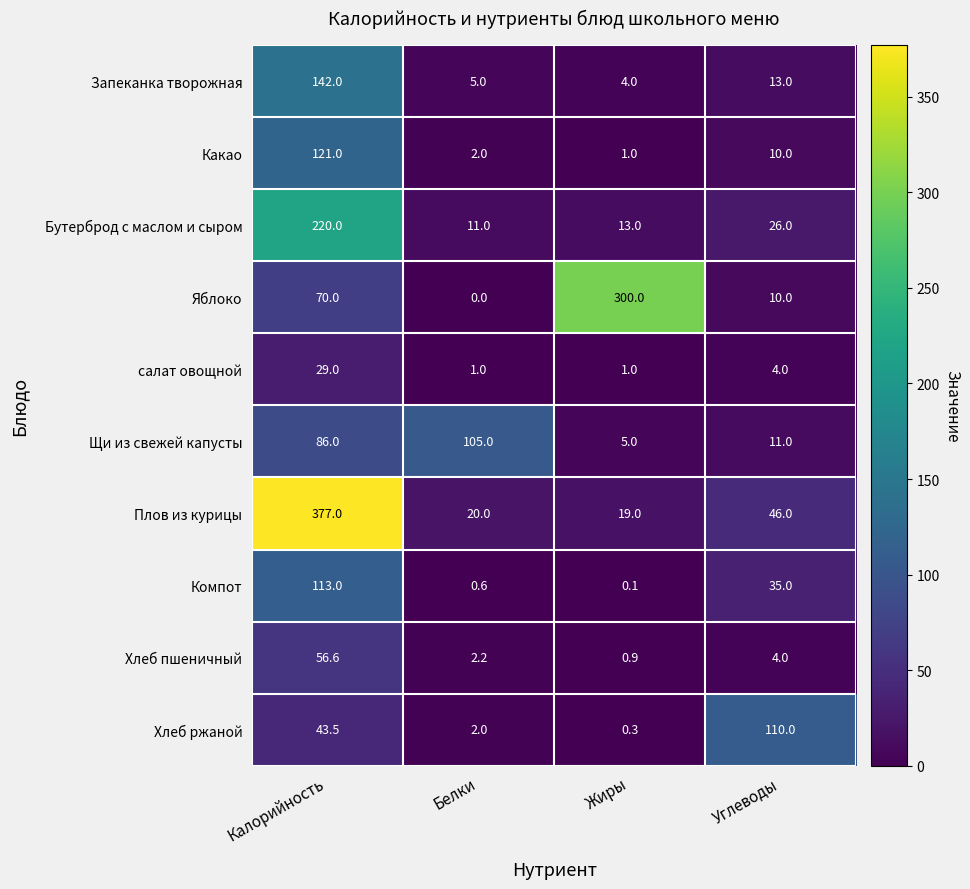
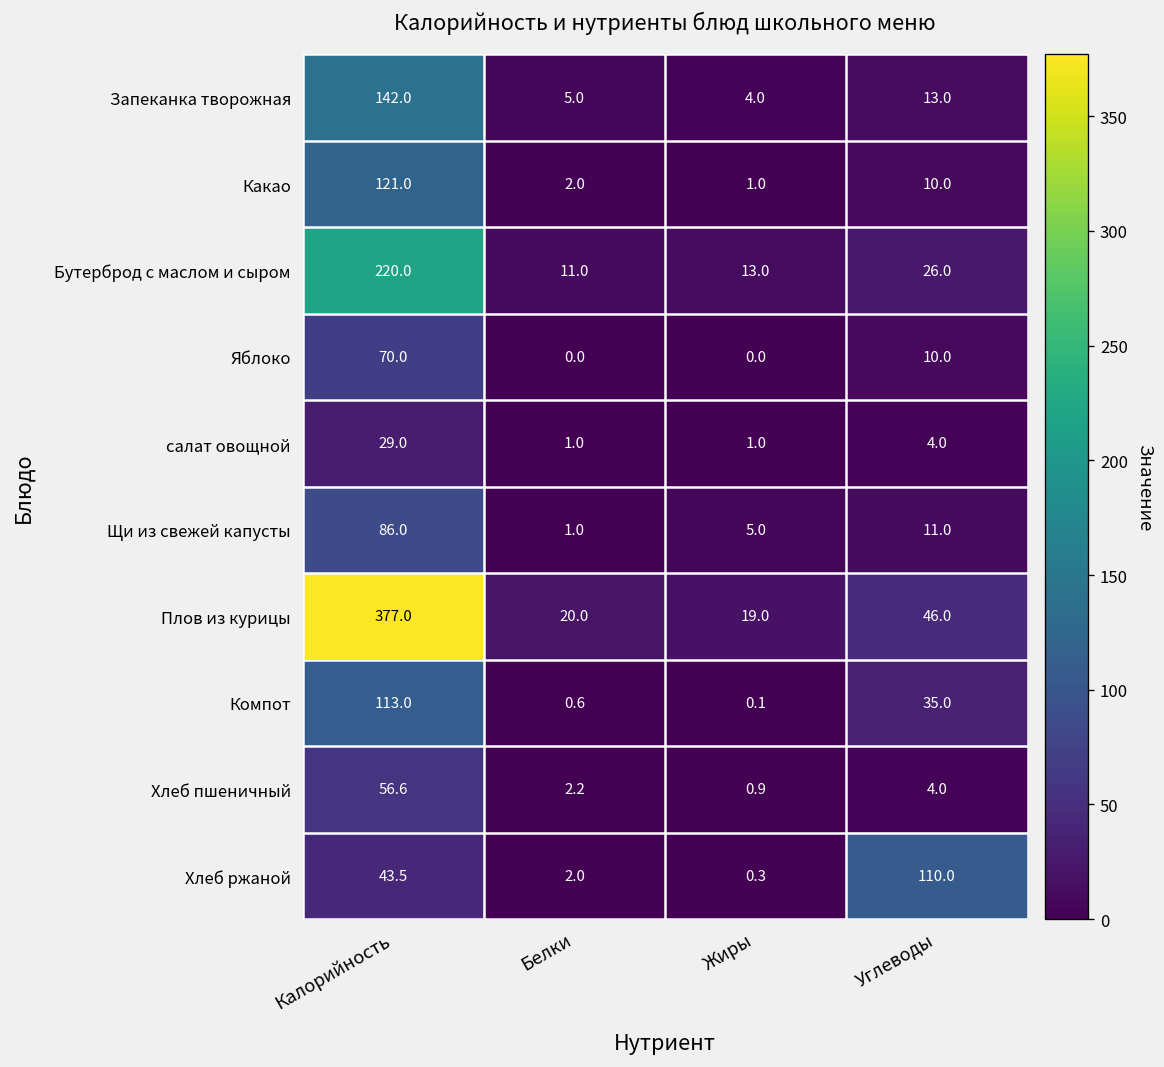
Яблоко, Жиры: 300.0 -> 0.0
Щи из свежей капусты, Белки: 105.0 -> 1.0
